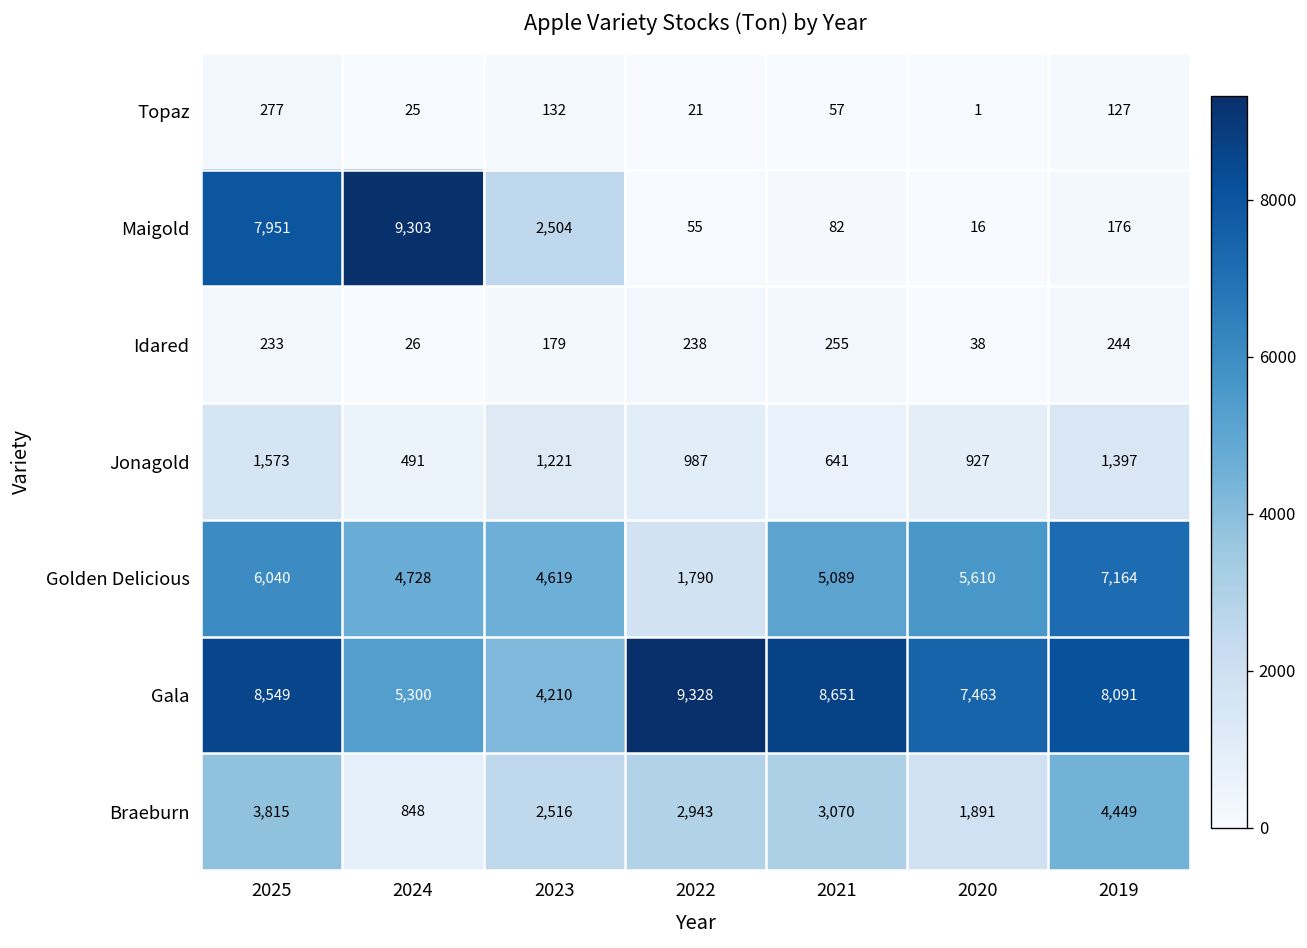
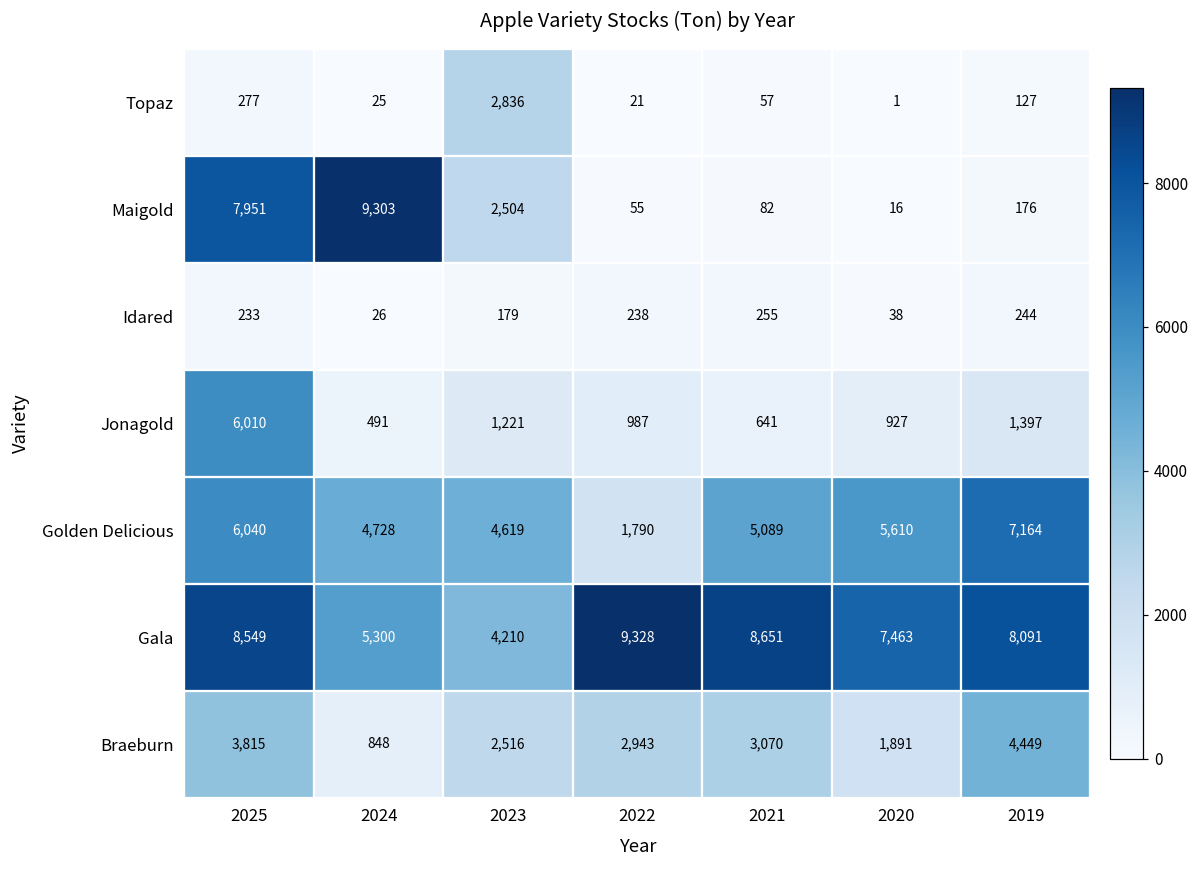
Topaz, 2023: 132 -> 2,836
Jonagold, 2025: 1,573 -> 6,010
